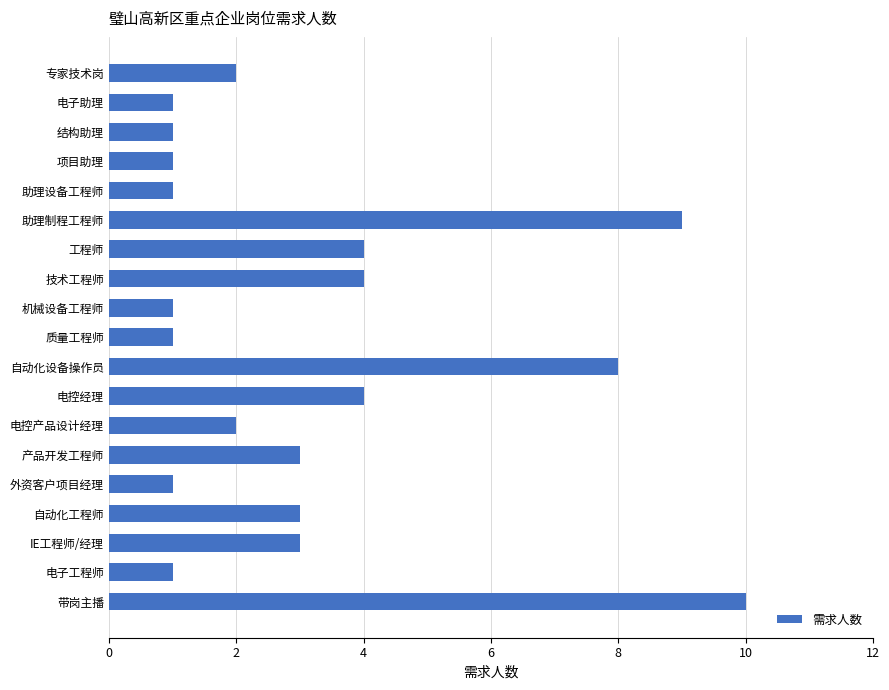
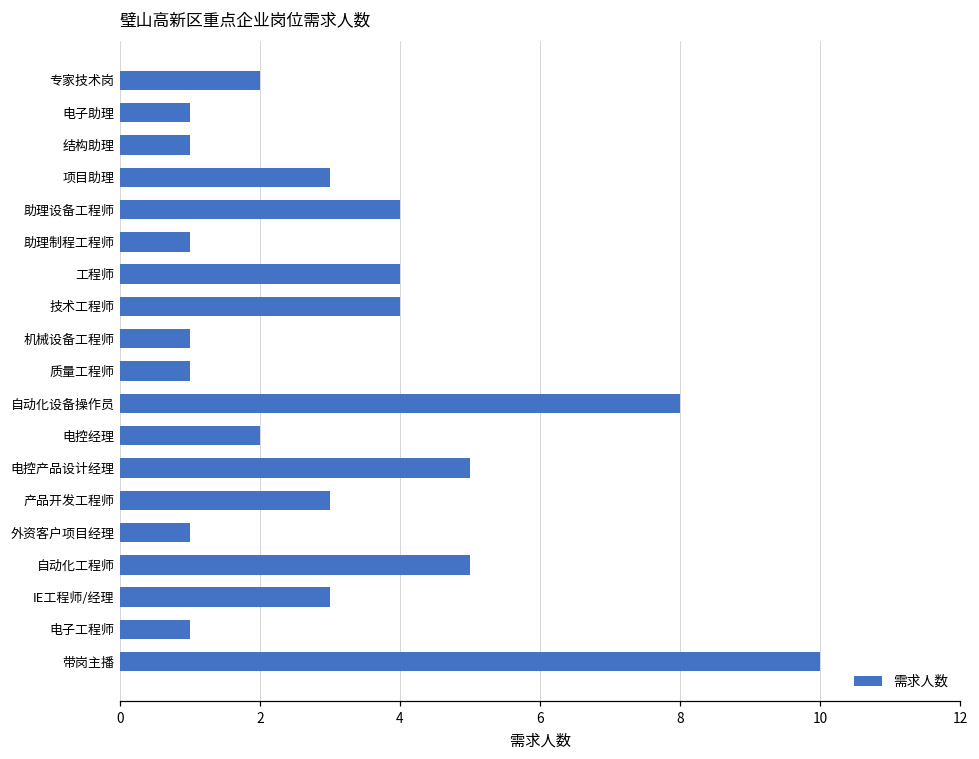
项目助理: 1 -> 3
助理设备工程师: 1 -> 4
助理制程工程师: 9 -> 1
电控经理: 4 -> 2
电控产品设计经理: 2 -> 5
自动化工程师: 3 -> 5
